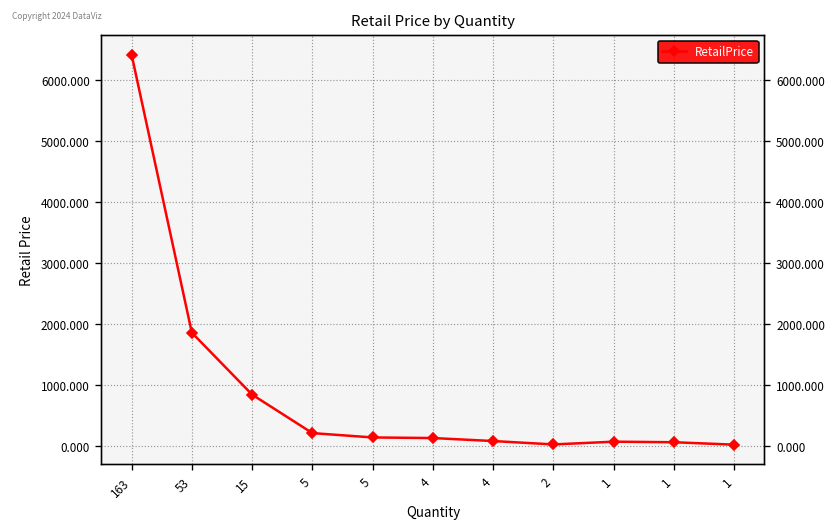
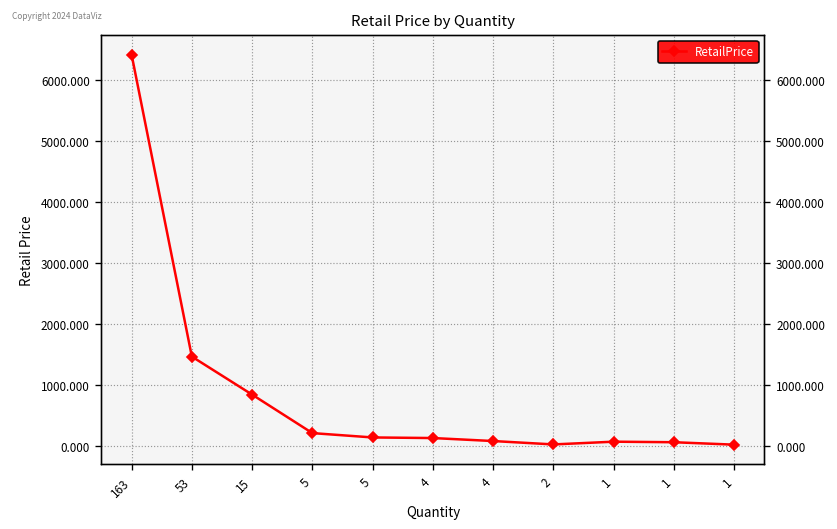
53: 1900 -> 1500
